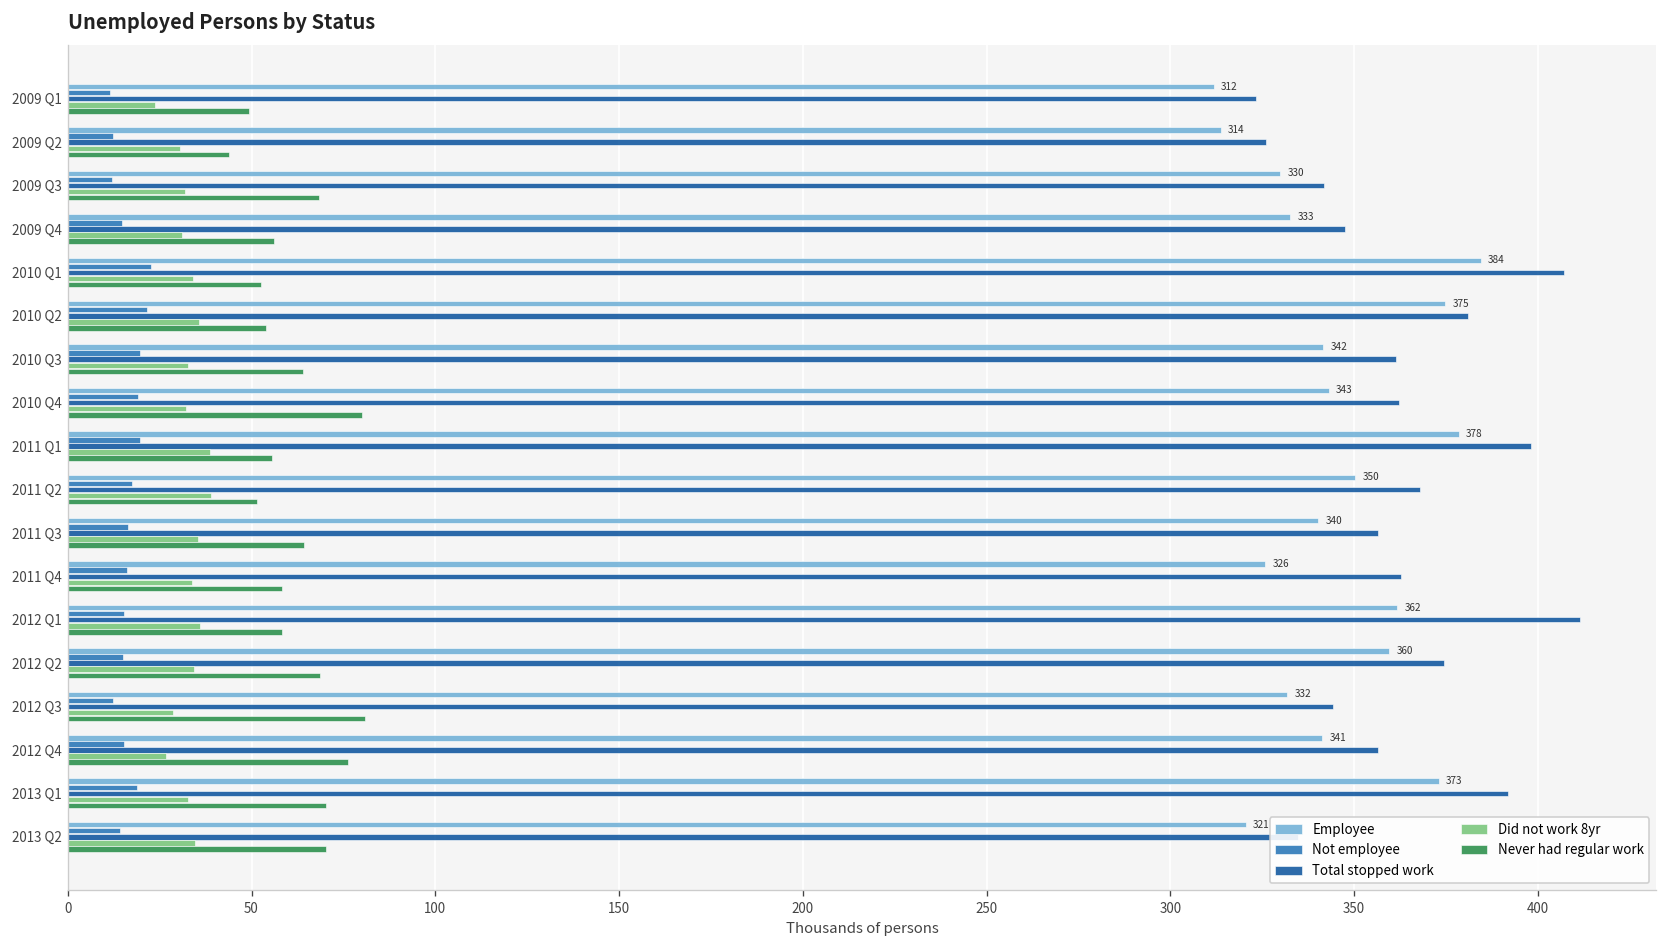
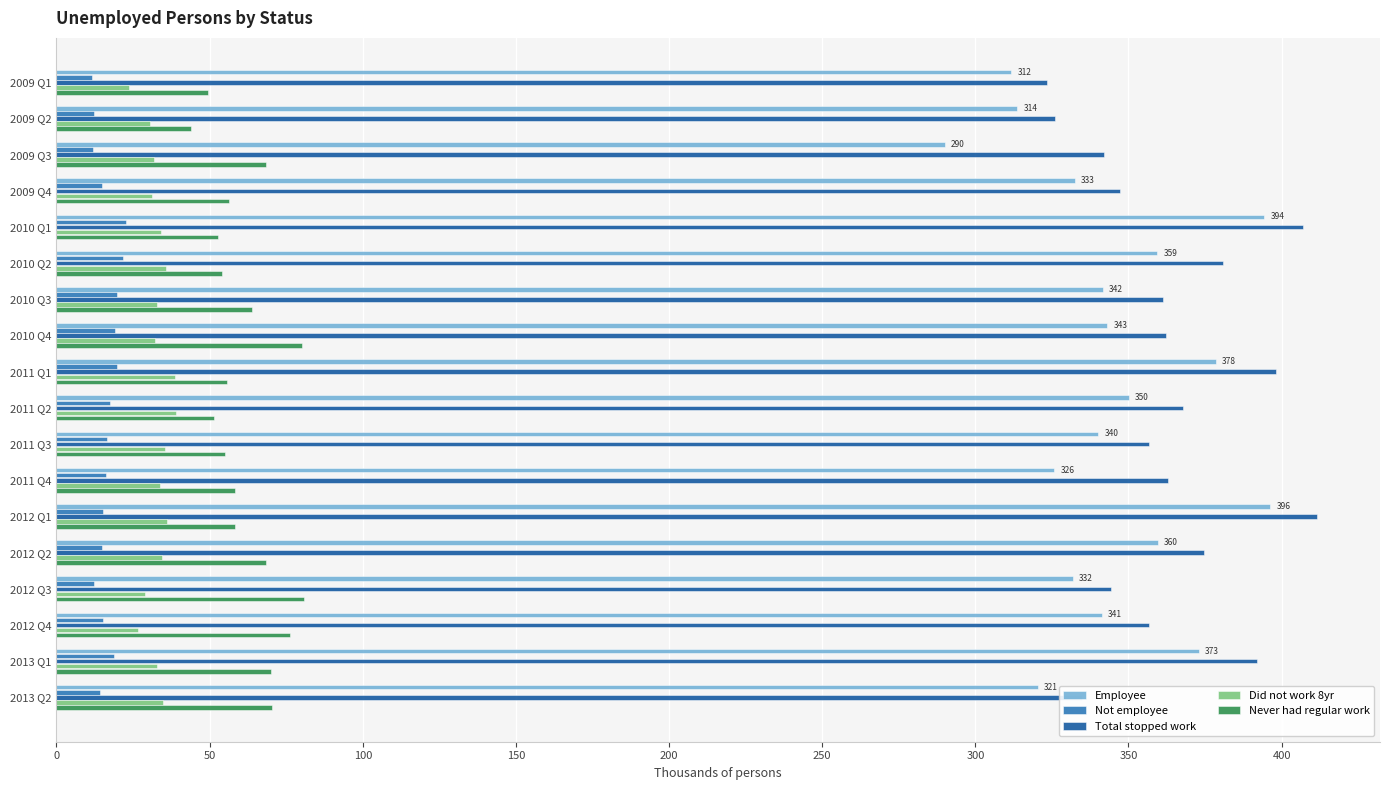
Employee, 2009 Q3: 330 -> 290
Employee, 2010 Q1: 384 -> 394
Employee, 2010 Q2: 375 -> 359
Never had regular work, 2011 Q3: 64 -> 55
Employee, 2012 Q1: 362 -> 396
